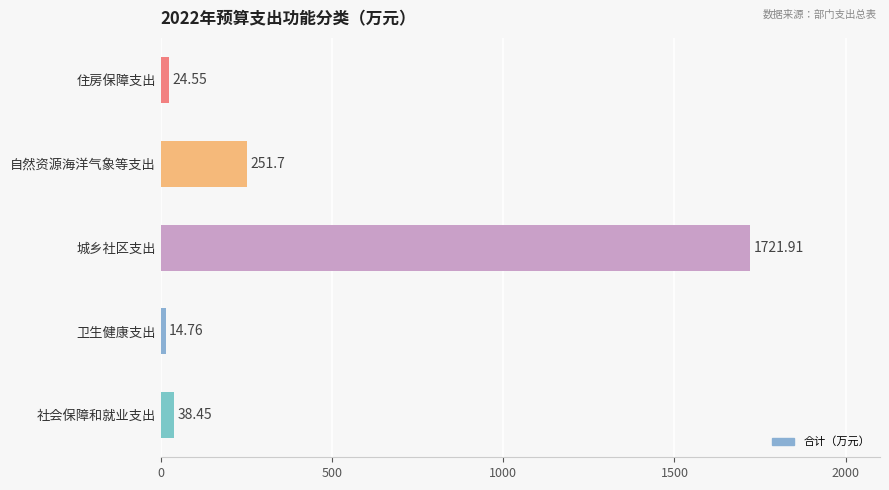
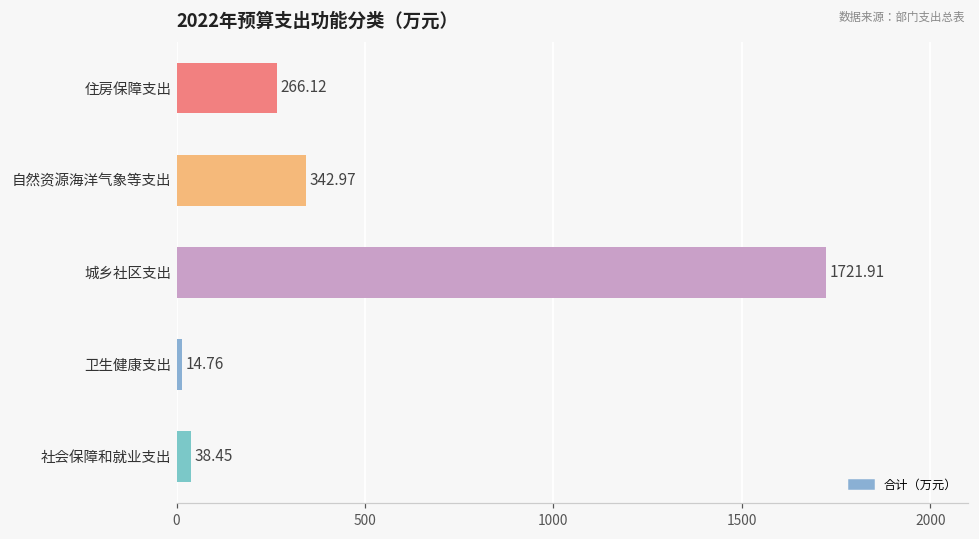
住房保障支出: 24.55 -> 266.12
自然资源海洋气象等支出: 251.7 -> 342.97
